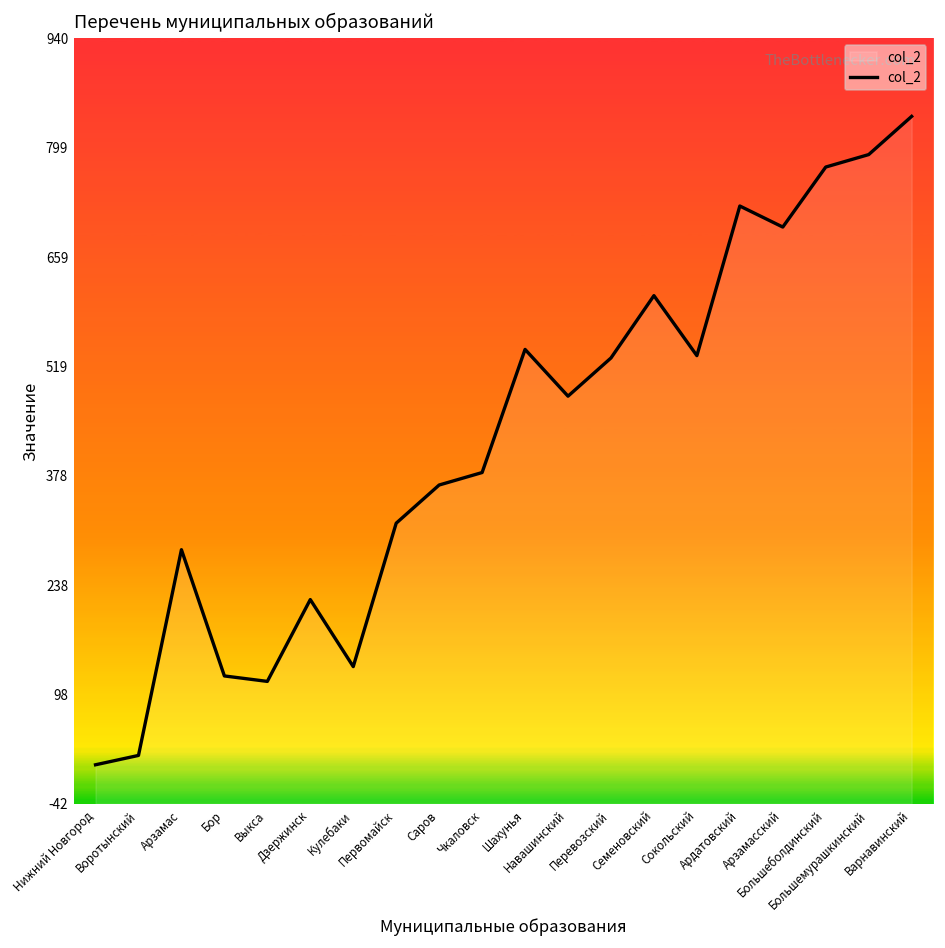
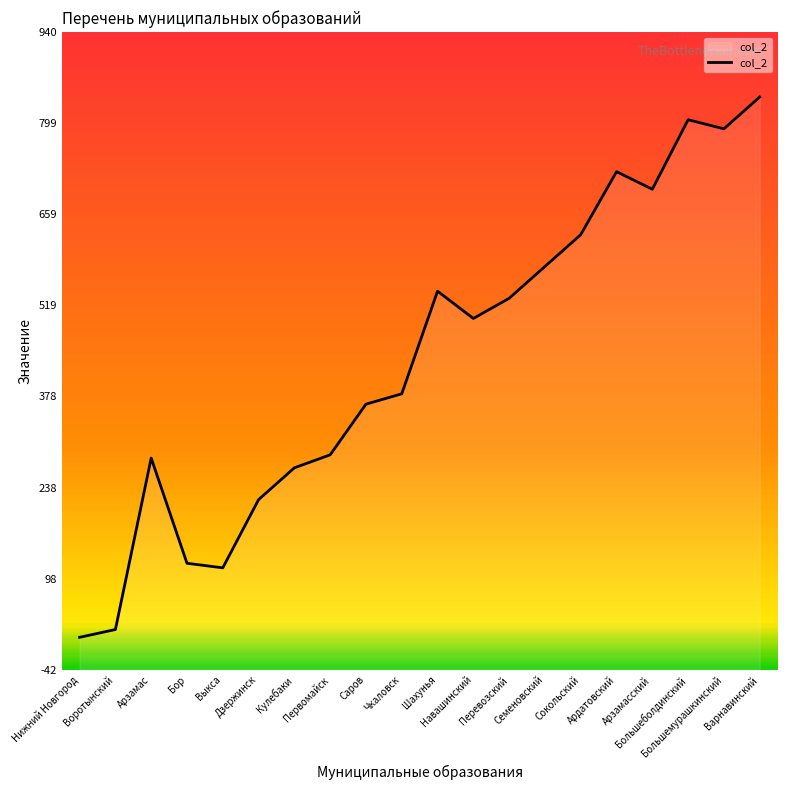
Кулебаки: 130 -> 270
Первомайск: 320 -> 290
Навашинский: 480 -> 500
Семеновский: 610 -> 580
Сокольский: 530 -> 630
Большеболдинский: 780 -> 810
